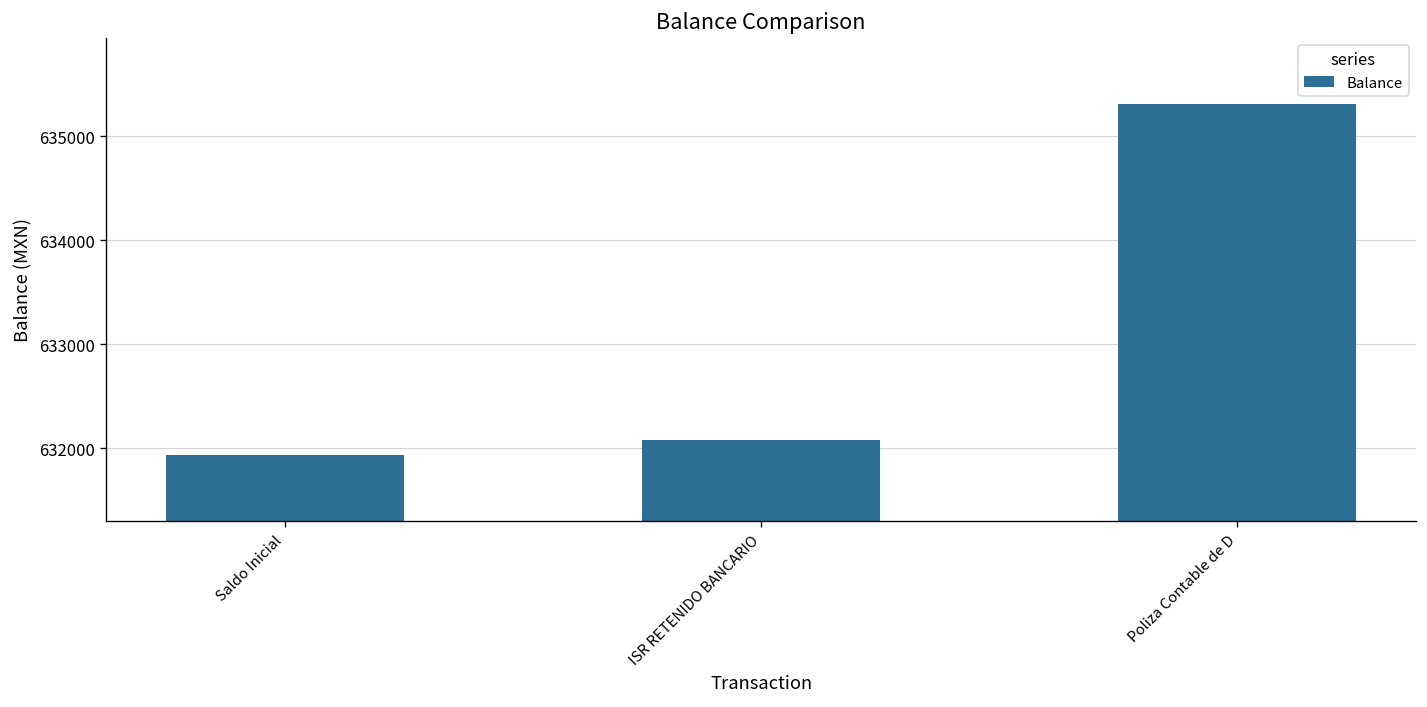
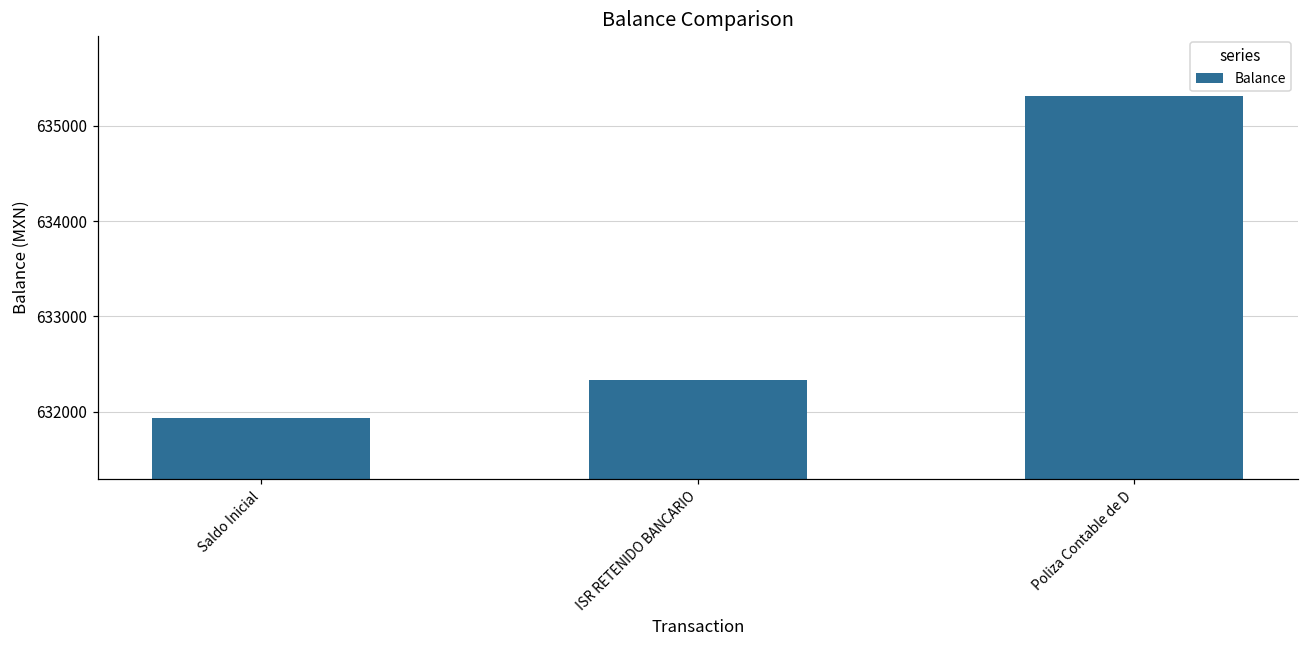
ISR RETENIDO BANCARIO: 632100 -> 632300
